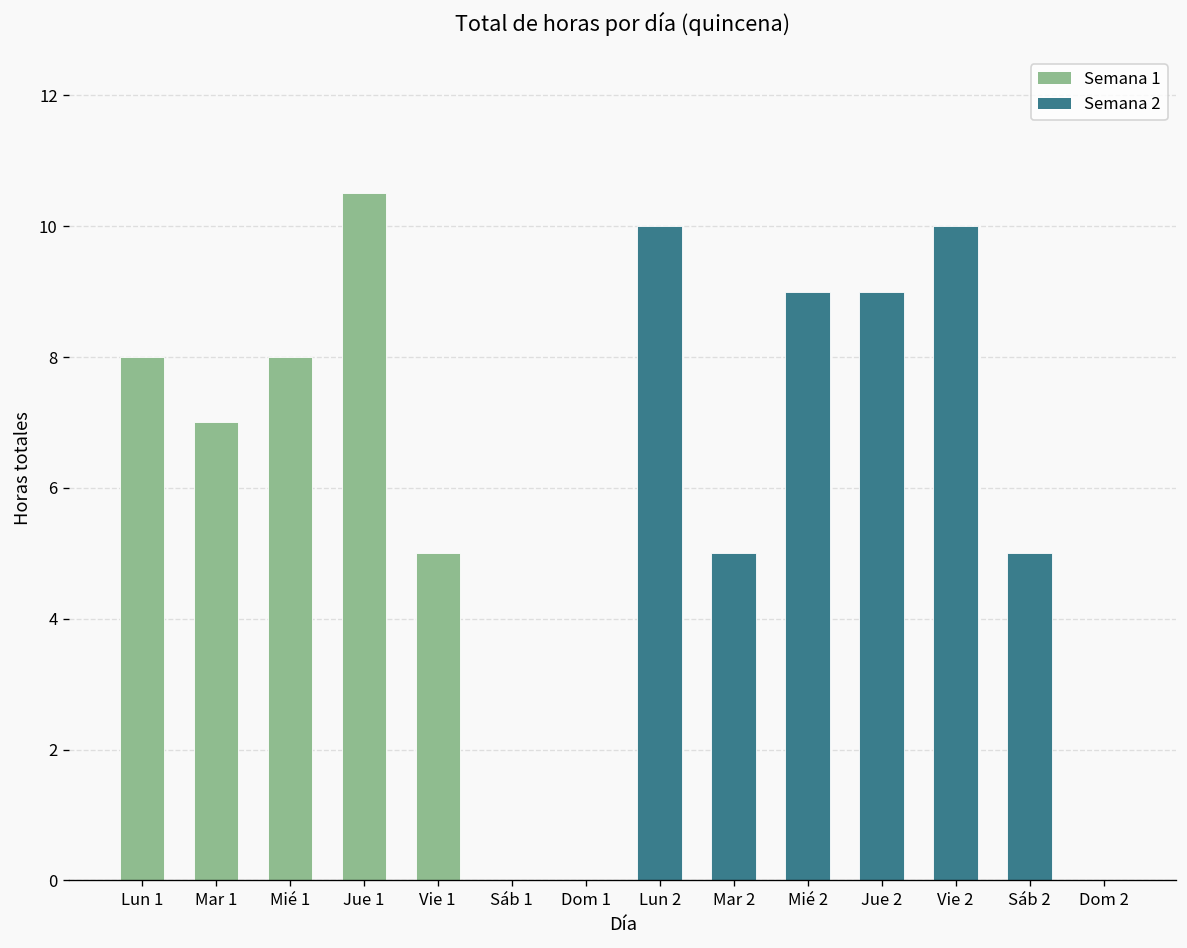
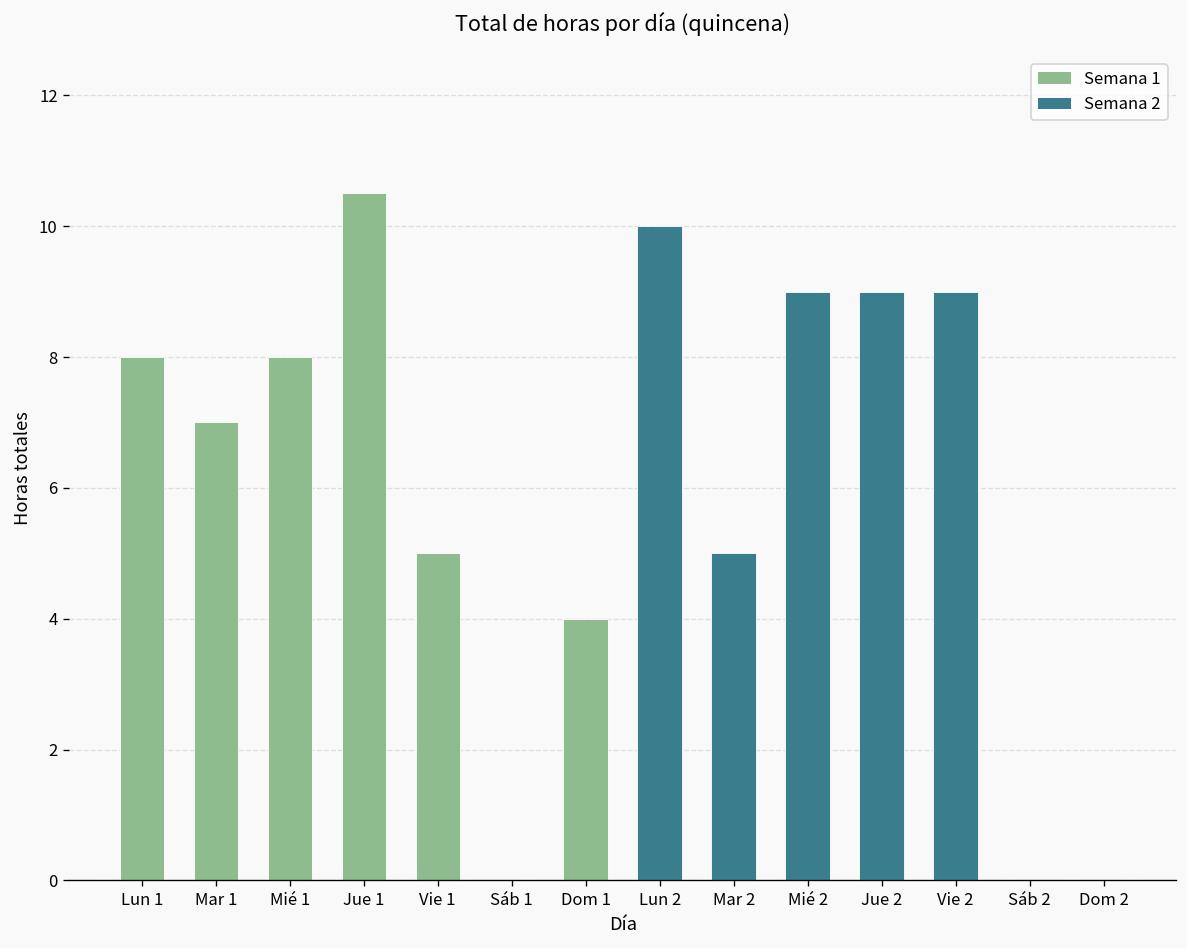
Dom 1: 0 -> 4
Vie 2: 10 -> 9
Sáb 2: 5 -> 0
